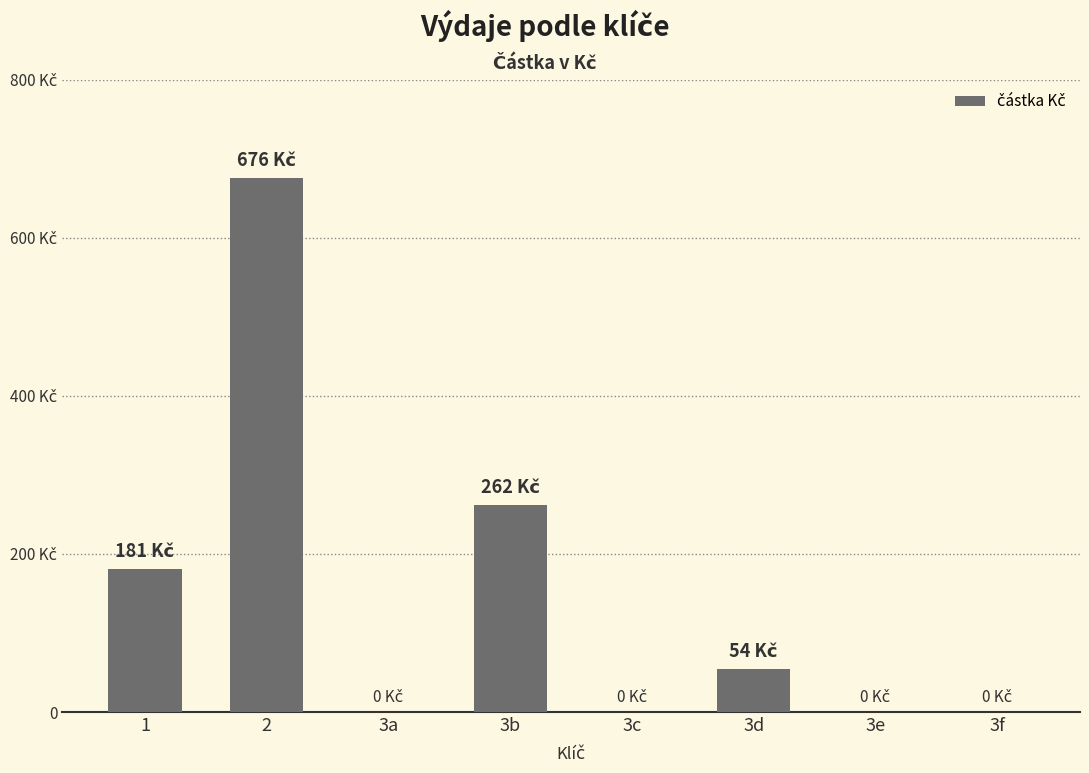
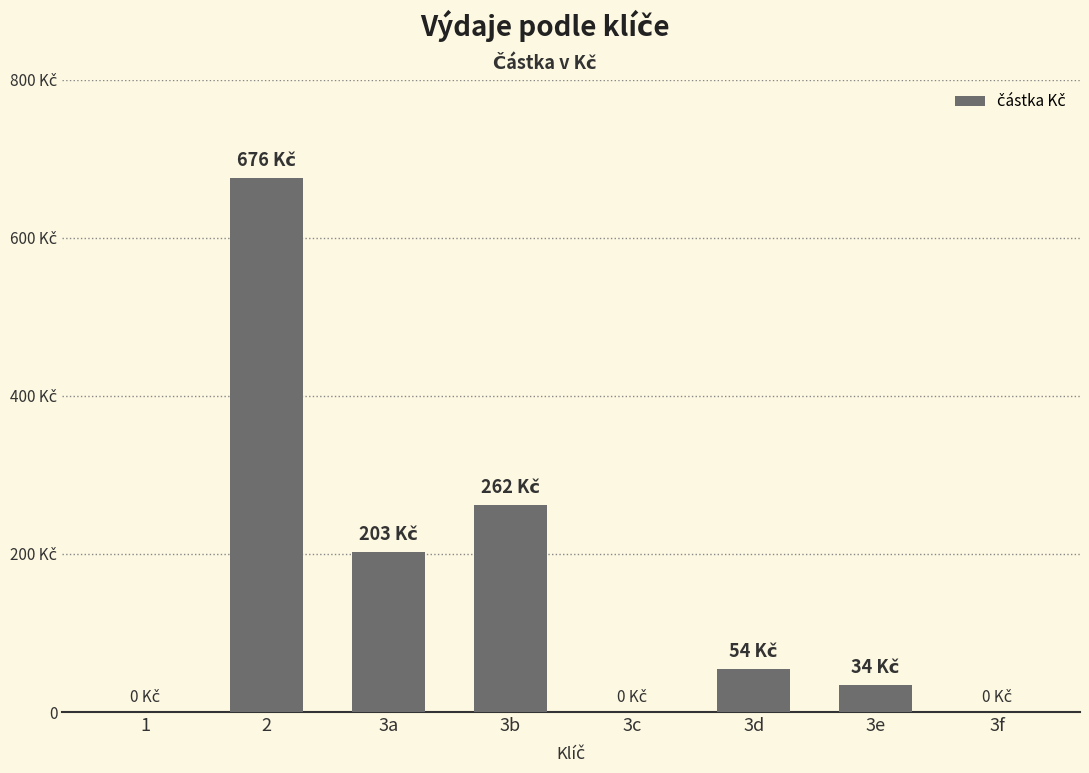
1: 181 -> 0
3a: 0 -> 203
3e: 0 -> 34
